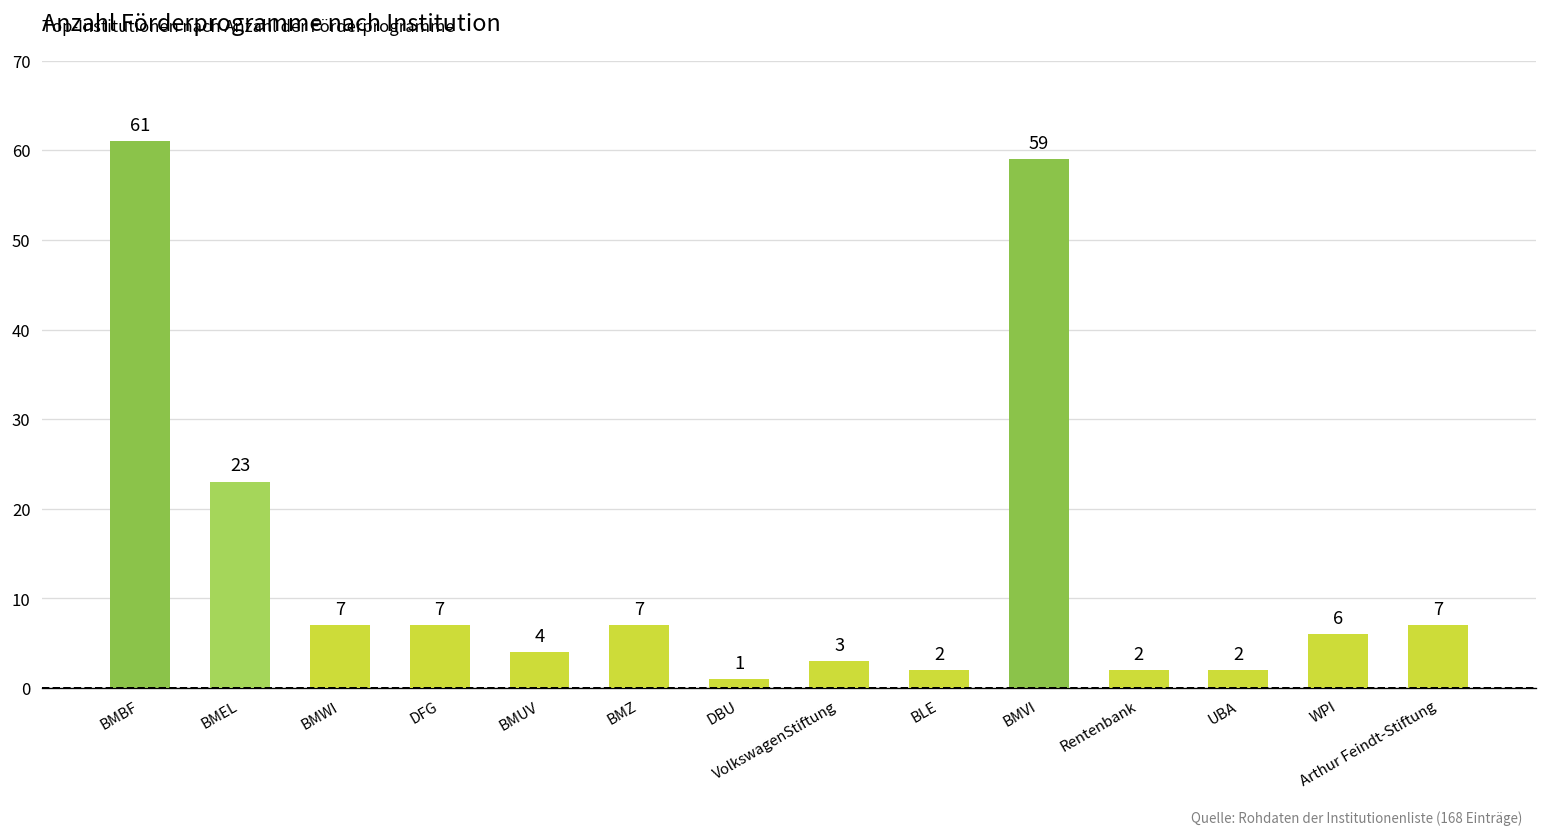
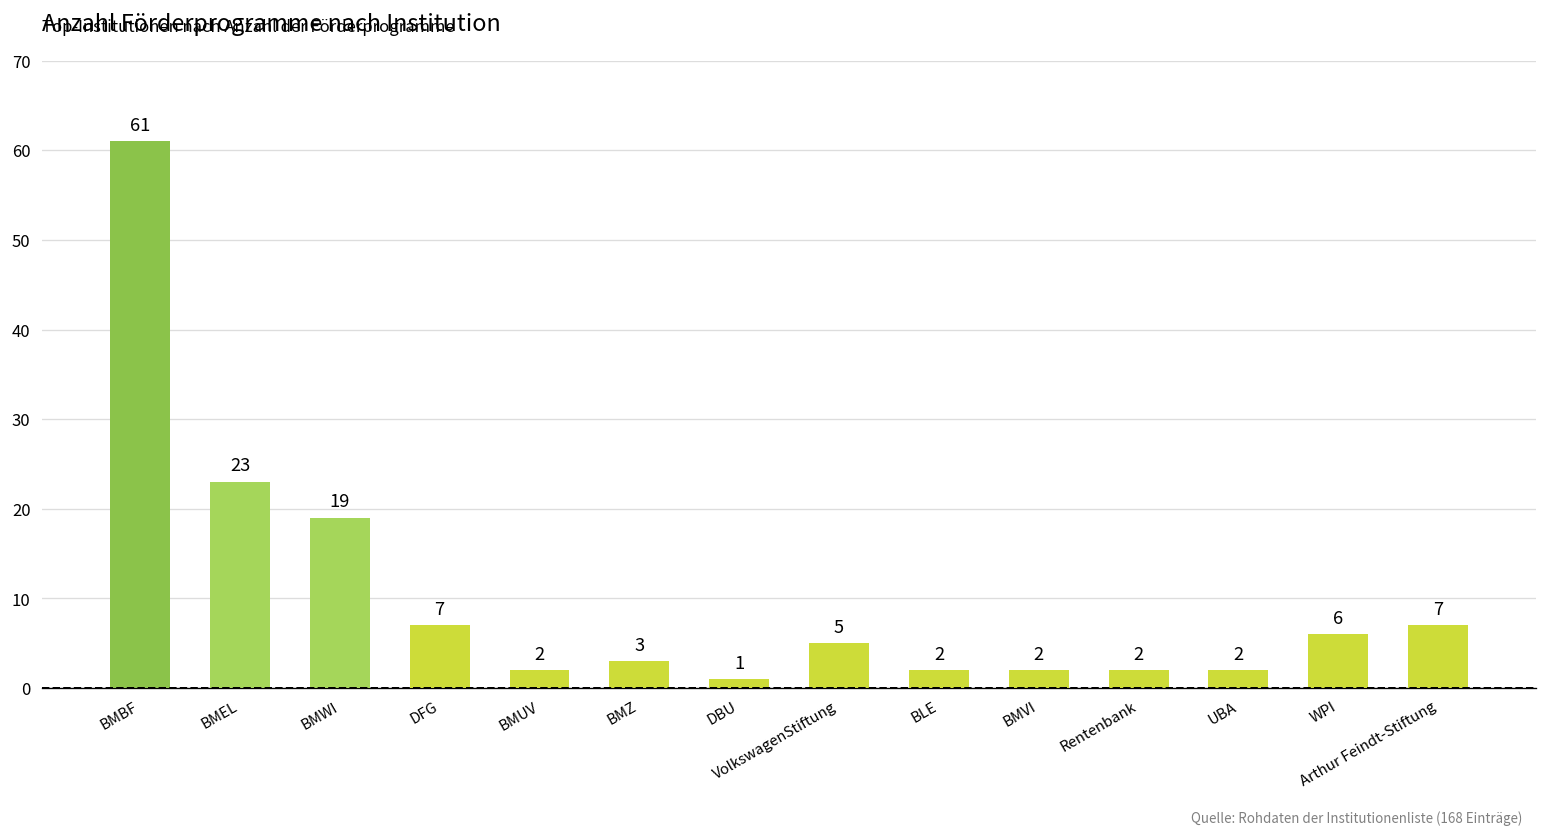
BMWI: 7 -> 19
BMUV: 4 -> 2
BMZ: 7 -> 3
VolkswagenStiftung: 3 -> 5
BMVI: 59 -> 2
